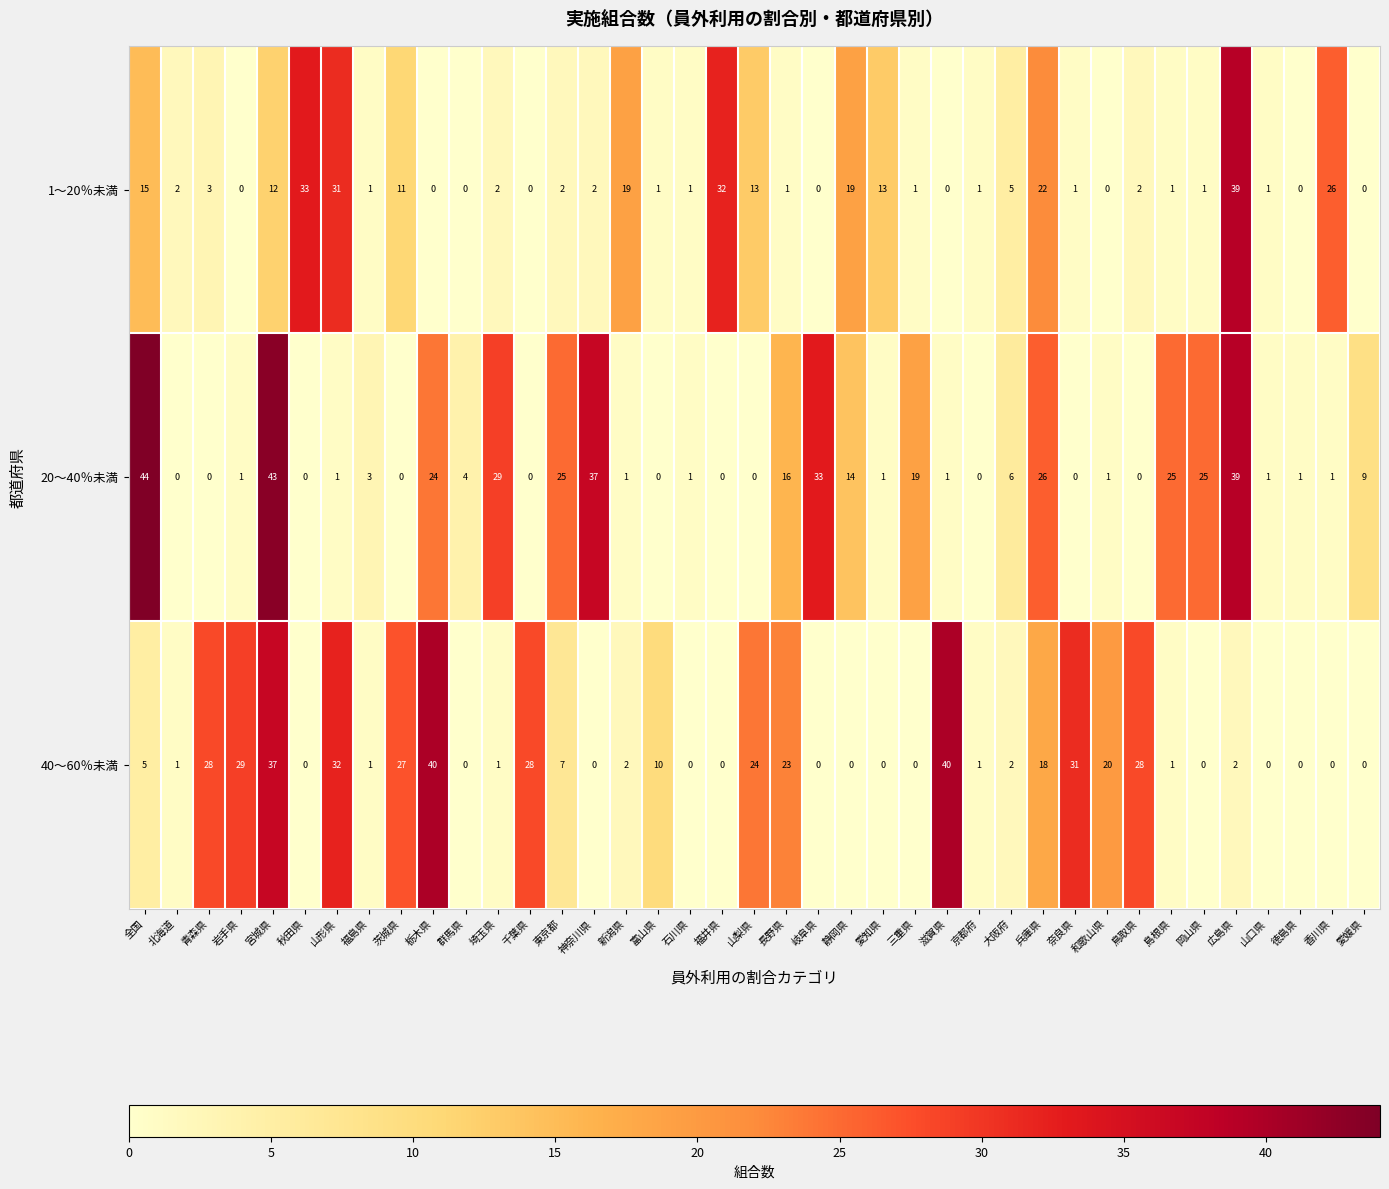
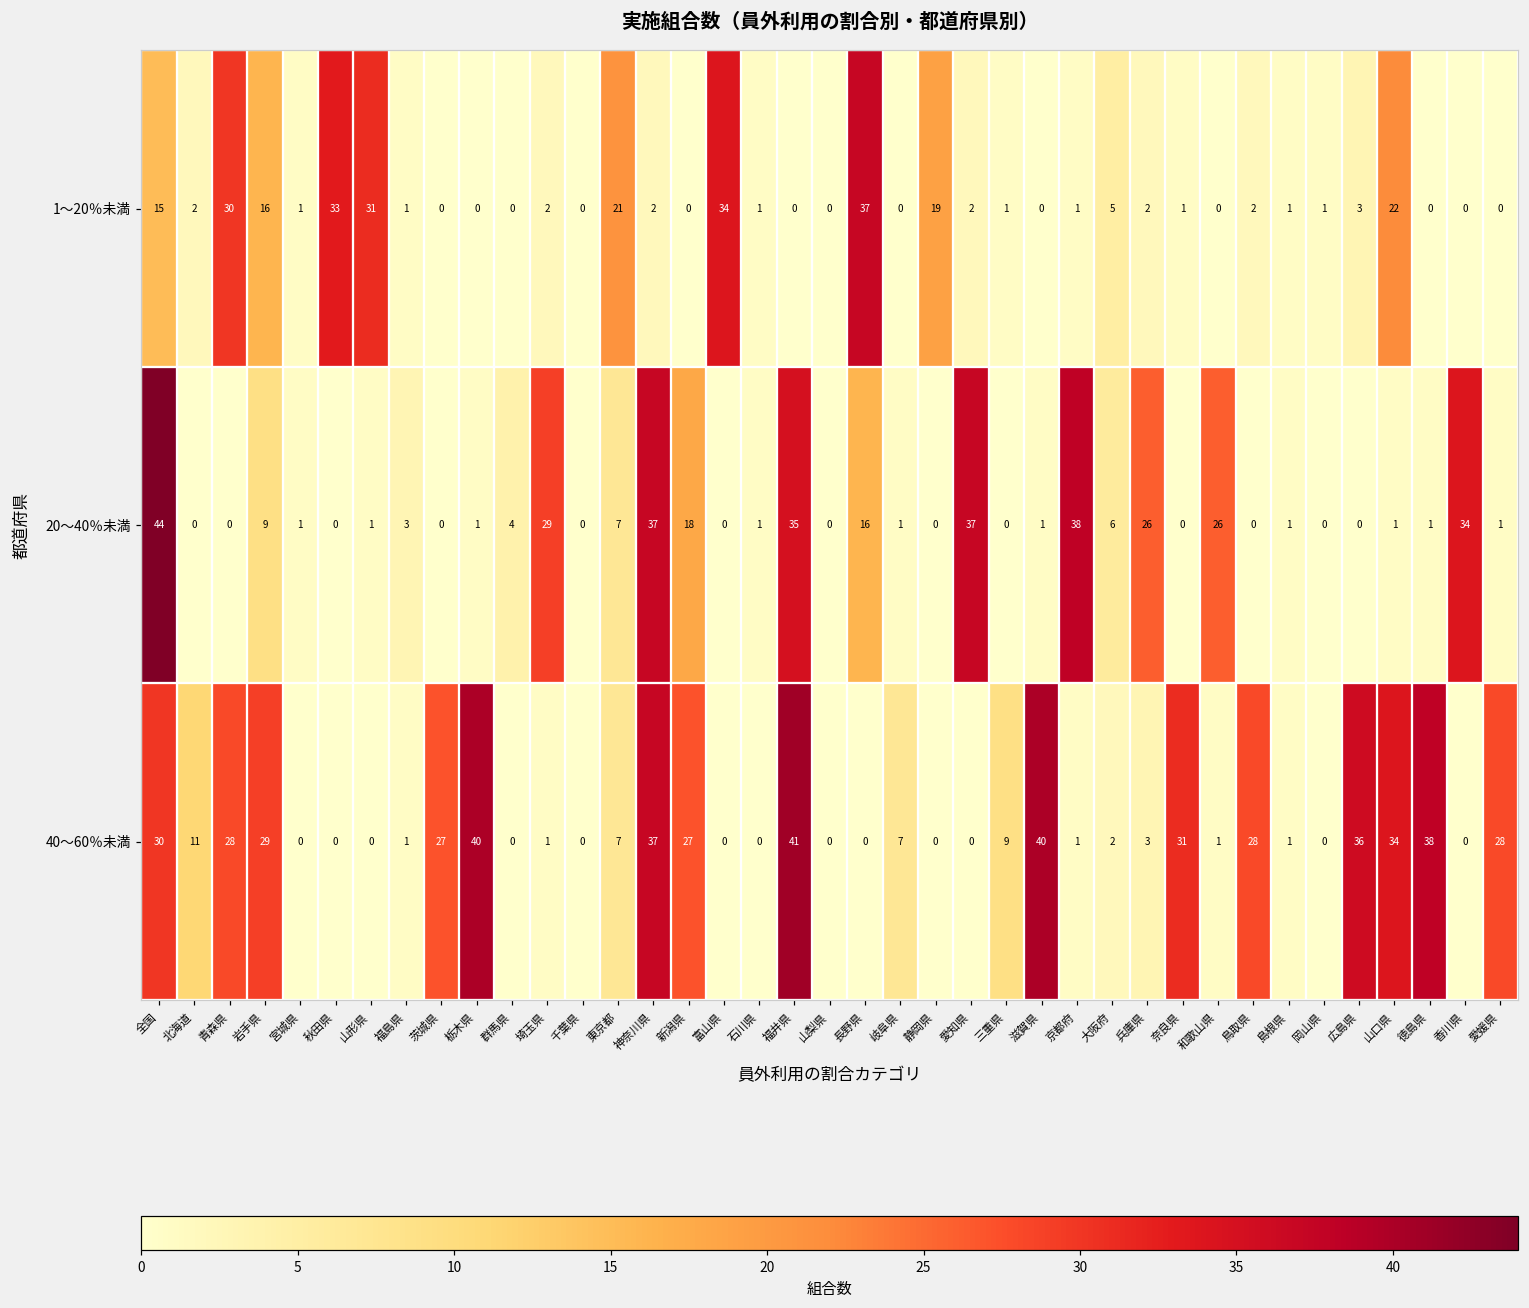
1～20％未満, 青森県: 3 -> 30
1～20％未満, 岩手県: 0 -> 16
1～20％未満, 宮城県: 12 -> 1
1～20％未満, 茨城県: 11 -> 0
1～20％未満, 東京都: 2 -> 21
1～20％未満, 新潟県: 19 -> 0
1～20％未満, 富山県: 1 -> 34
1～20％未満, 福井県: 32 -> 0
1～20％未満, 山梨県: 13 -> 0
1～20％未満, 長野県: 1 -> 37
1～20％未満, 愛知県: 13 -> 2
1～20％未満, 兵庫県: 22 -> 2
1～20％未満, 広島県: 39 -> 3
1～20％未満, 山口県: 1 -> 22
1～20％未満, 香川県: 26 -> 0
20～40％未満, 岩手県: 1 -> 9
20～40％未満, 宮城県: 43 -> 1
20～40％未満, 栃木県: 24 -> 1
20～40％未満, 東京都: 25 -> 7
20～40％未満, 新潟県: 1 -> 18
20～40％未満, 福井県: 0 -> 35
20～40％未満, 岐阜県: 33 -> 1
20～40％未満, 静岡県: 14 -> 0
20～40％未満, 愛知県: 1 -> 37
20～40％未満, 三重県: 19 -> 0
20～40％未満, 京都府: 0 -> 38
20～40％未満, 和歌山県: 1 -> 26
20～40％未満, 島根県: 25 -> 1
20～40％未満, 岡山県: 25 -> 0
20～40％未満, 広島県: 39 -> 0
20～40％未満, 香川県: 1 -> 34
20～40％未満, 愛媛県: 9 -> 1
40～60％未満, 全国: 5 -> 30
40～60％未満, 北海道: 1 -> 11
40～60％未満, 宮城県: 37 -> 0
40～60％未満, 山形県: 32 -> 0
40～60％未満, 千葉県: 28 -> 0
40～60％未満, 神奈川県: 0 -> 37
40～60％未満, 新潟県: 2 -> 27
40～60％未満, 富山県: 10 -> 0
40～60％未満, 福井県: 0 -> 41
40～60％未満, 山梨県: 24 -> 0
40～60％未満, 長野県: 23 -> 0
40～60％未満, 岐阜県: 0 -> 7
40～60％未満, 三重県: 0 -> 9
40～60％未満, 兵庫県: 18 -> 3
40～60％未満, 和歌山県: 20 -> 1
40～60％未満, 広島県: 2 -> 36
40～60％未満, 山口県: 0 -> 34
40～60％未満, 徳島県: 0 -> 38
40～60％未満, 愛媛県: 0 -> 28
